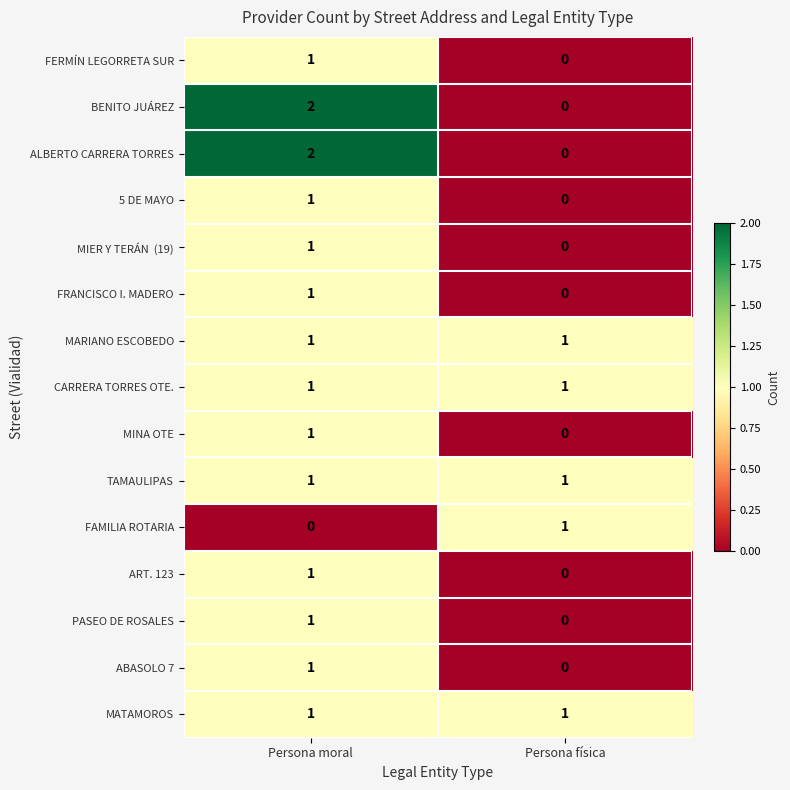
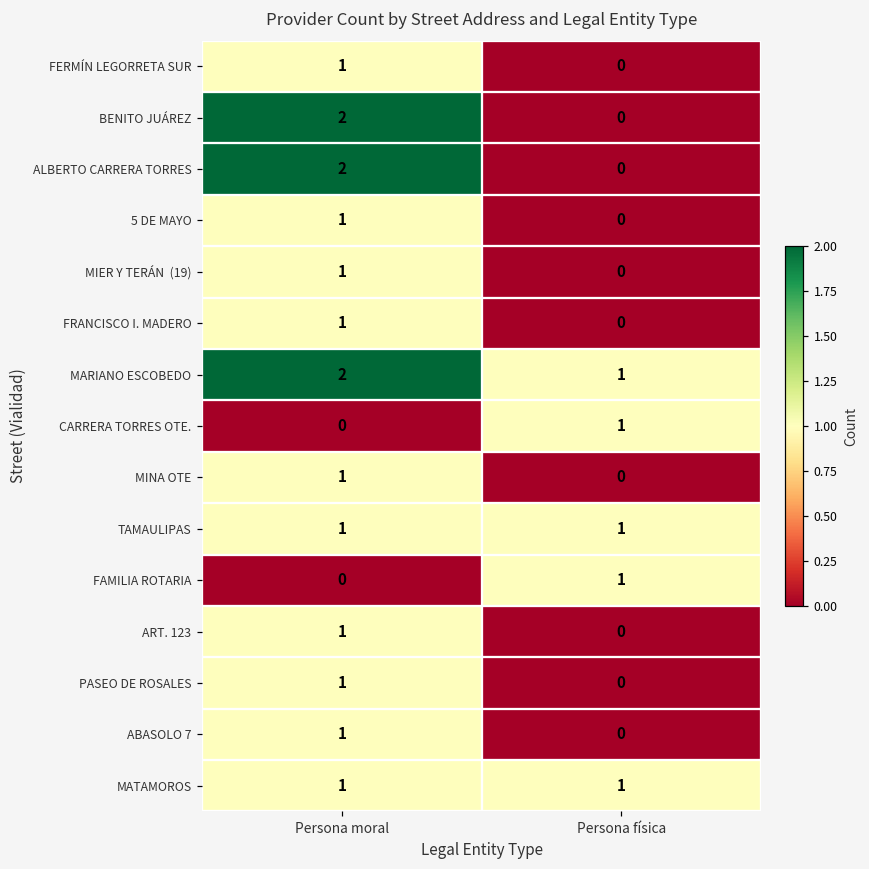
MARIANO ESCOBEDO, Persona moral: 1 -> 2
CARRERA TORRES OTE., Persona moral: 1 -> 0
